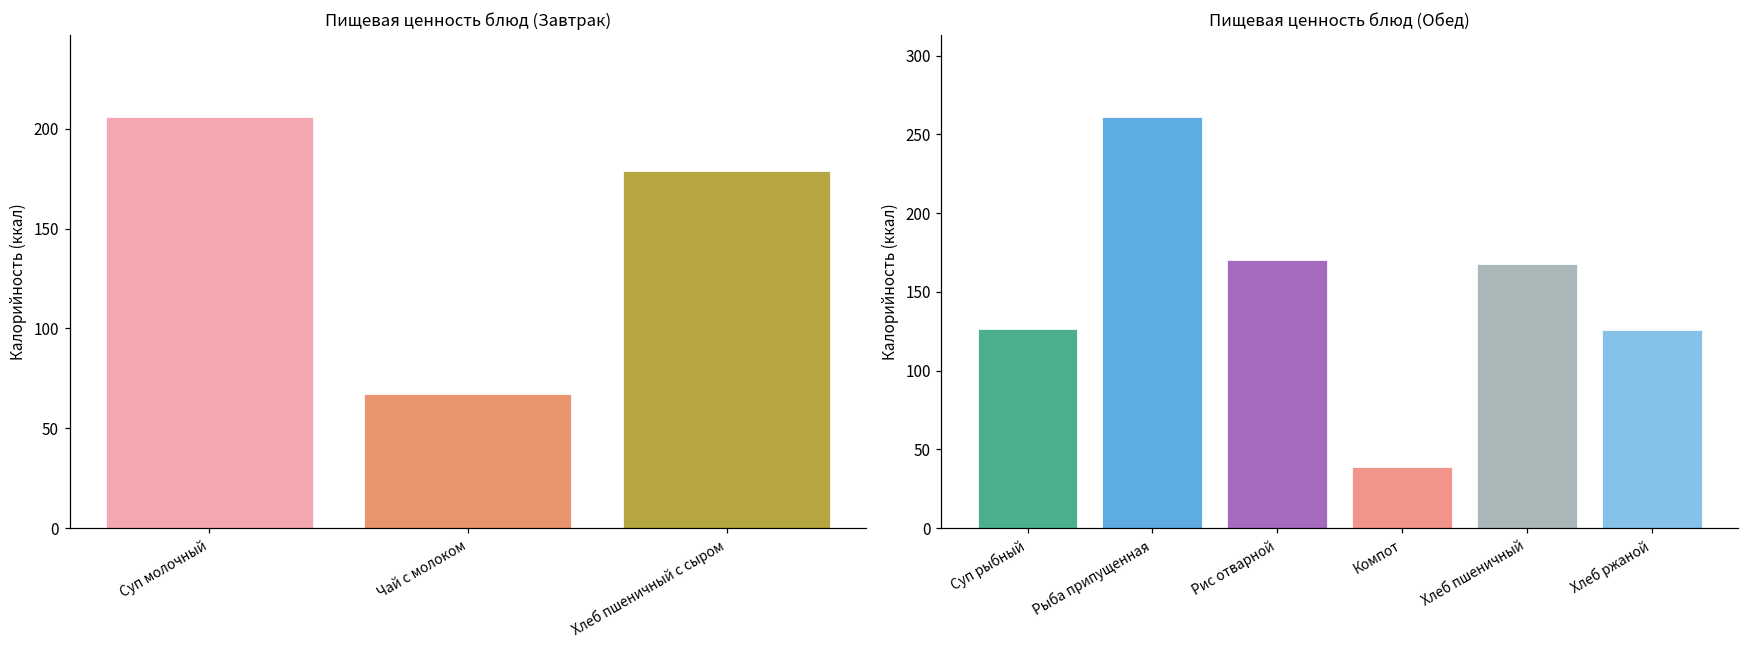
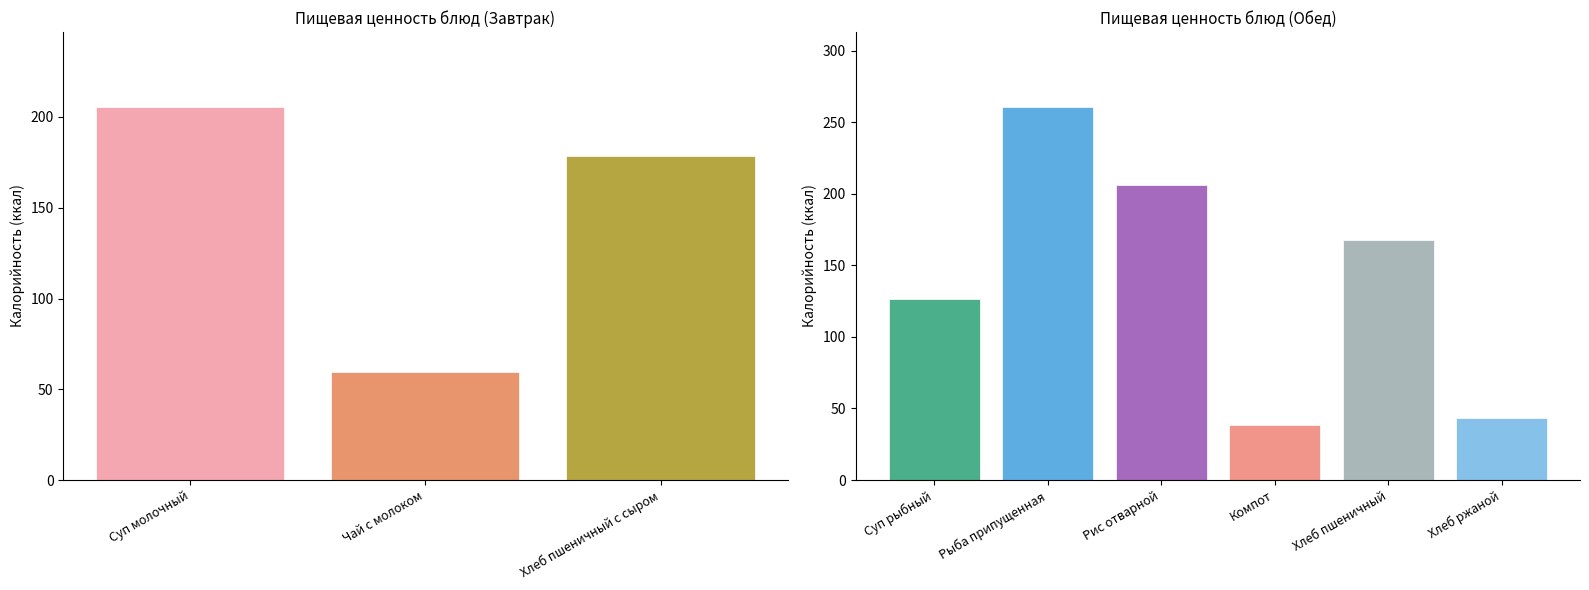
Пищевая ценность блюд (Завтрак), Чай с молоком: 67 -> 59
Пищевая ценность блюд (Обед), Рис отварной: 170 -> 206
Пищевая ценность блюд (Обед), Хлеб ржаной: 126 -> 43
